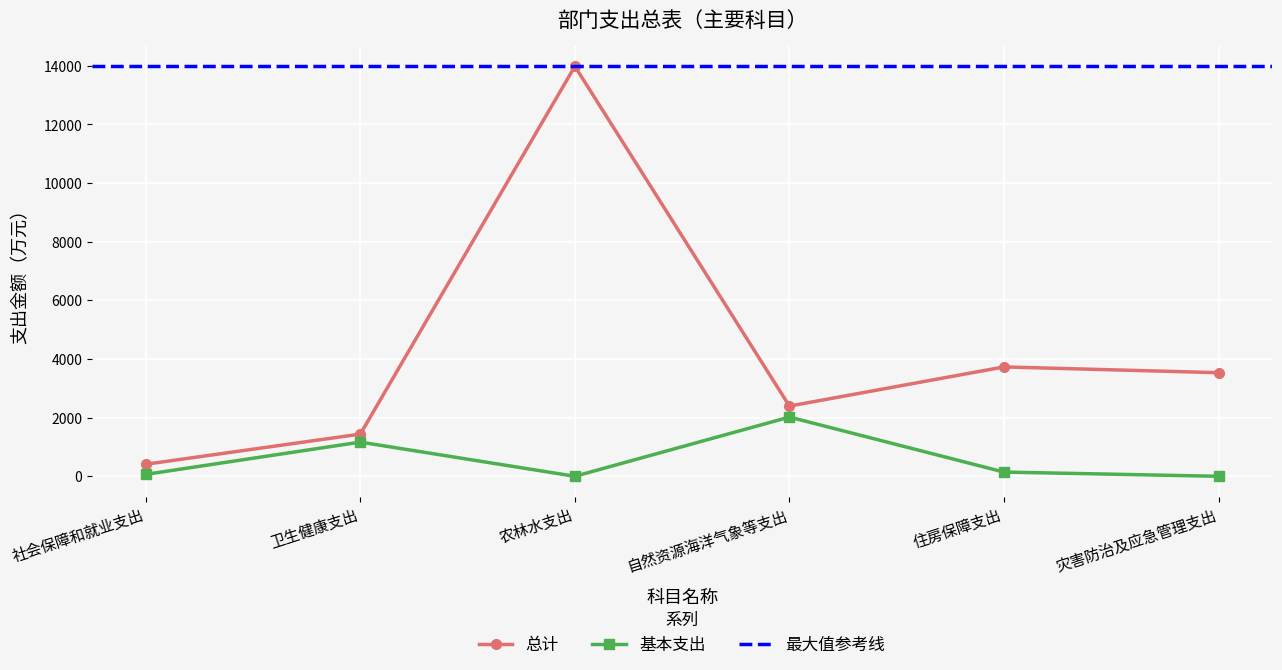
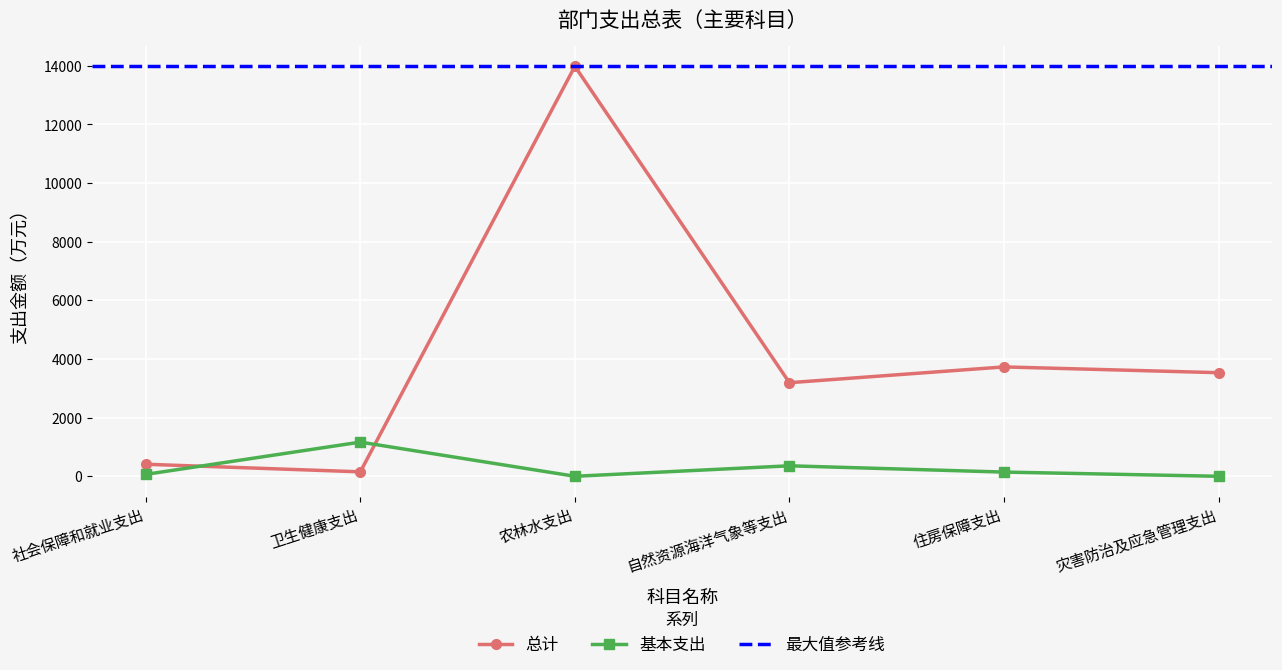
总计, 卫生健康支出: 1400 -> 200
总计, 自然资源海洋气象等支出: 2400 -> 3200
基本支出, 自然资源海洋气象等支出: 2000 -> 400
